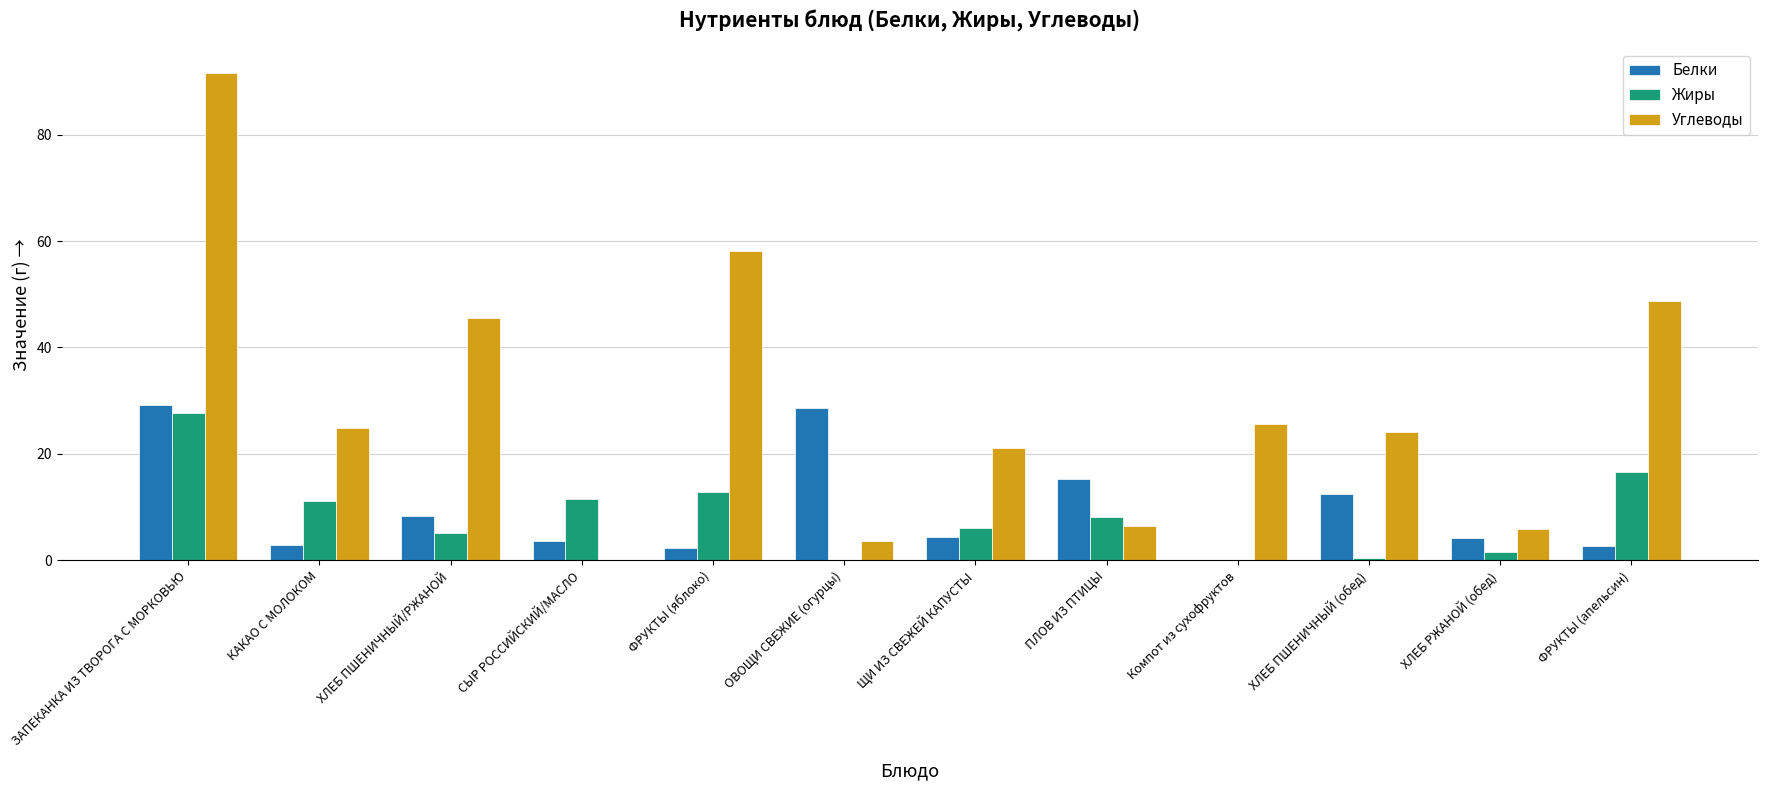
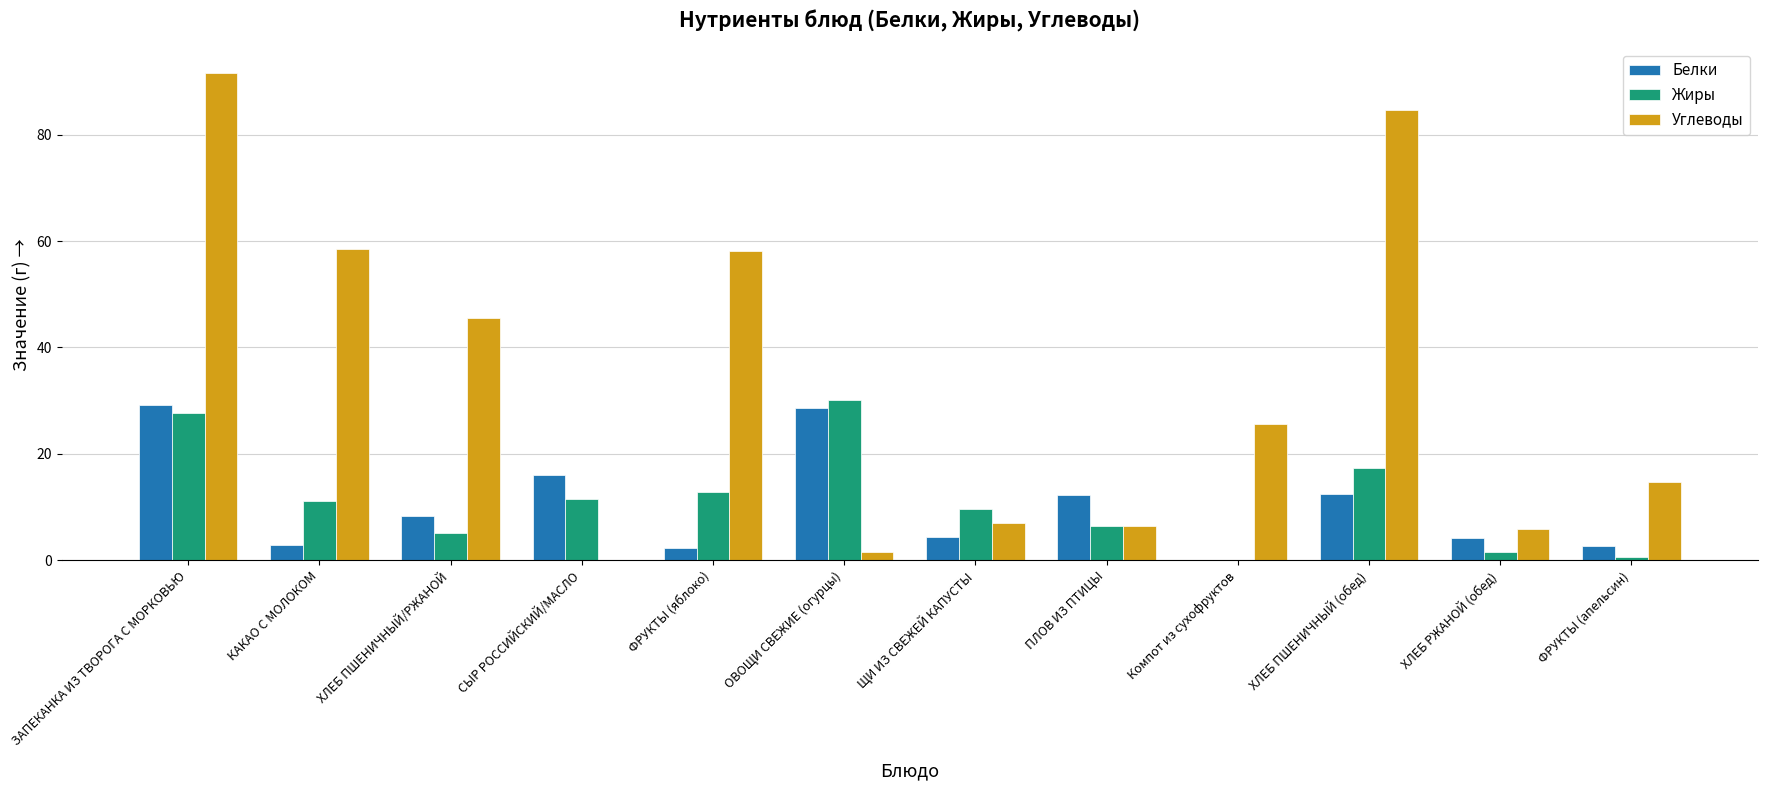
Углеводы, КАКАО С МОЛОКОМ: 25 -> 59
Белки, СЫР РОССИЙСКИЙ/МАСЛО: 4 -> 16
Жиры, ОВОЩИ СВЕЖИЕ (огурцы): 0 -> 30
Углеводы, ОВОЩИ СВЕЖИЕ (огурцы): 4 -> 2
Жиры, ЩИ ИЗ СВЕЖЕЙ КАПУСТЫ: 6 -> 10
Углеводы, ЩИ ИЗ СВЕЖЕЙ КАПУСТЫ: 21 -> 7
Белки, ПЛОВ ИЗ ПТИЦЫ: 15 -> 12
Жиры, ПЛОВ ИЗ ПТИЦЫ: 8 -> 6
Жиры, ХЛЕБ ПШЕНИЧНЫЙ (обед): 1 -> 17
Углеводы, ХЛЕБ ПШЕНИЧНЫЙ (обед): 24 -> 85
Жиры, ФРУКТЫ (апельсин): 17 -> 1
Углеводы, ФРУКТЫ (апельсин): 49 -> 15
